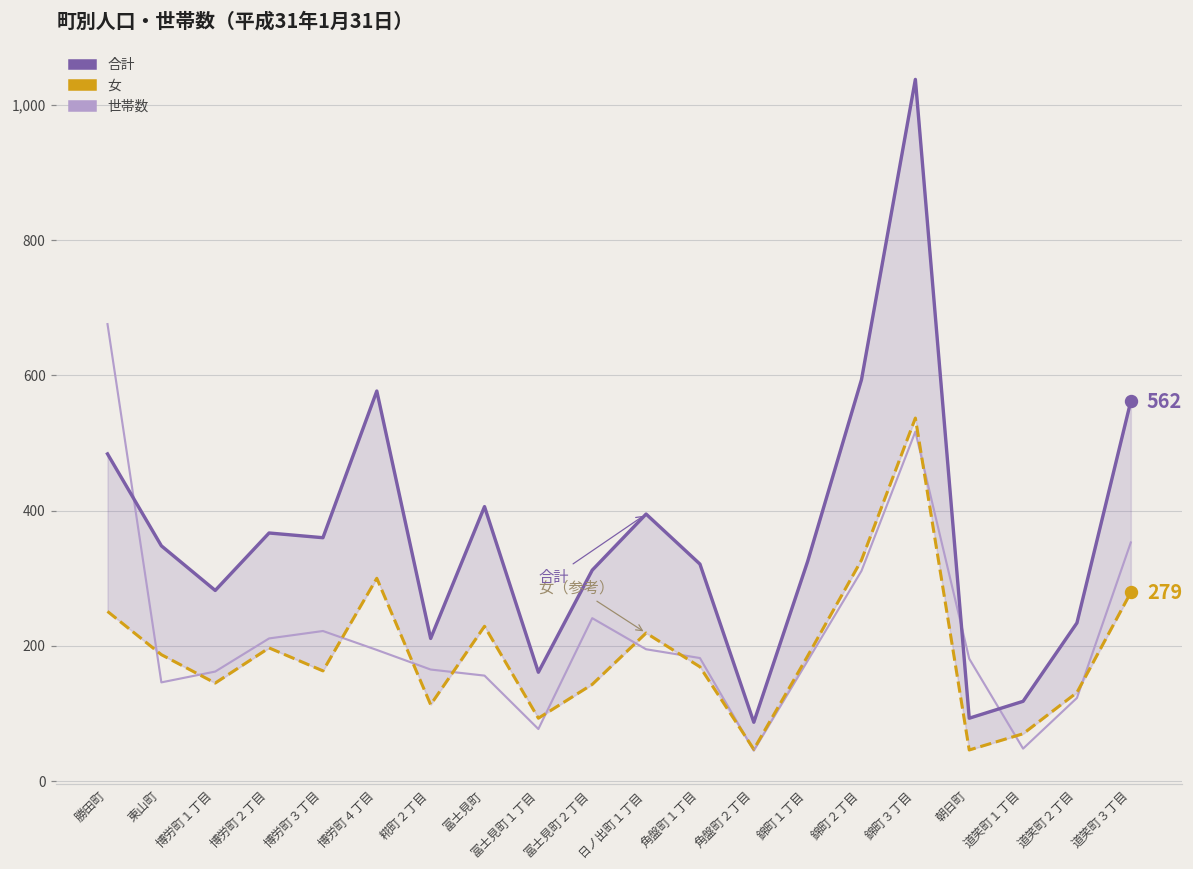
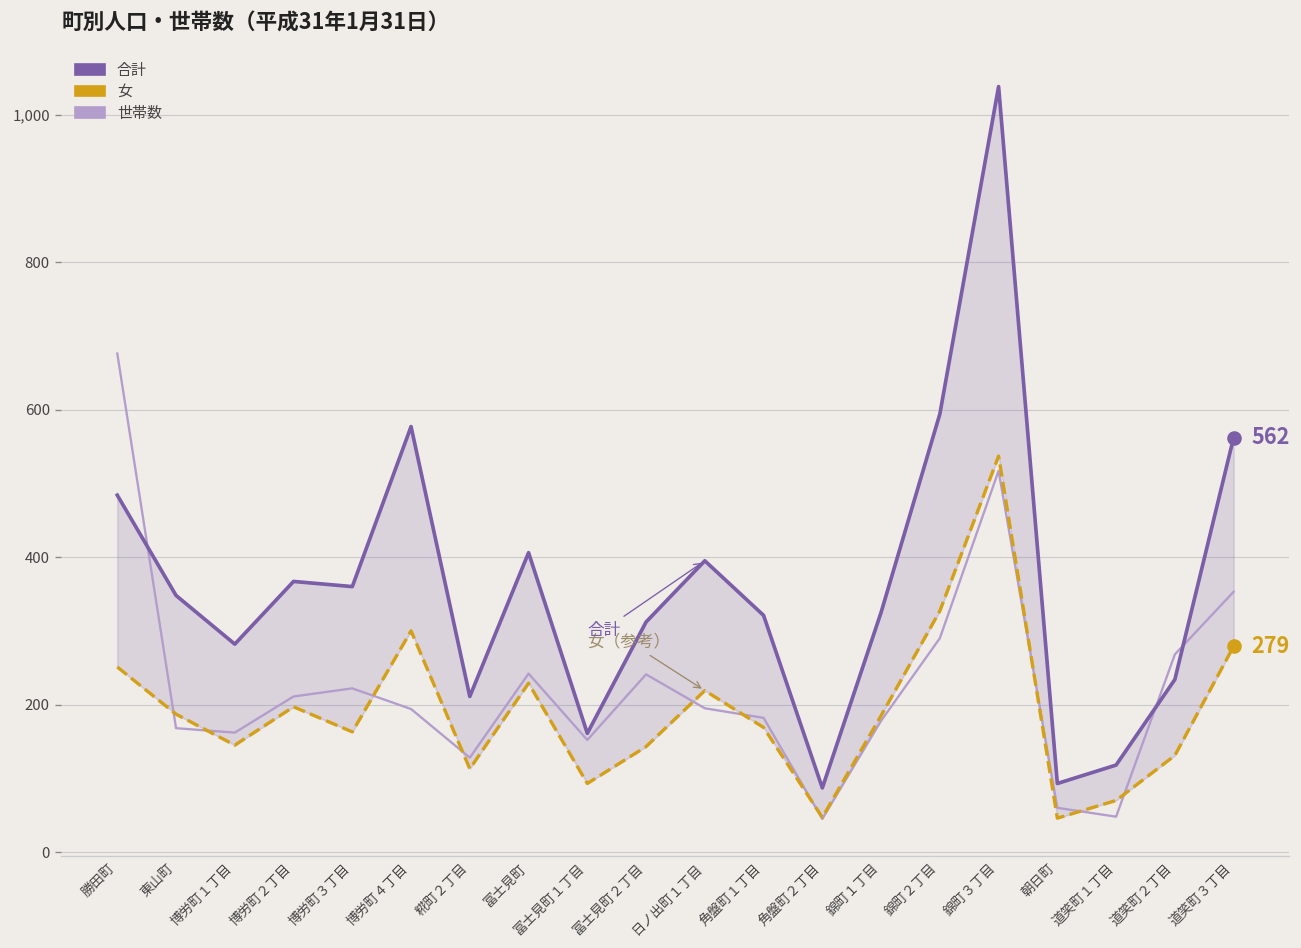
世帯数, 東山町: 150 -> 170
世帯数, 糀町２丁目: 170 -> 130
世帯数, 冨士見町: 160 -> 240
世帯数, 冨士見町１丁目: 80 -> 150
世帯数, 錦町２丁目: 310 -> 290
世帯数, 朝日町: 180 -> 60
世帯数, 道笑町２丁目: 120 -> 270
